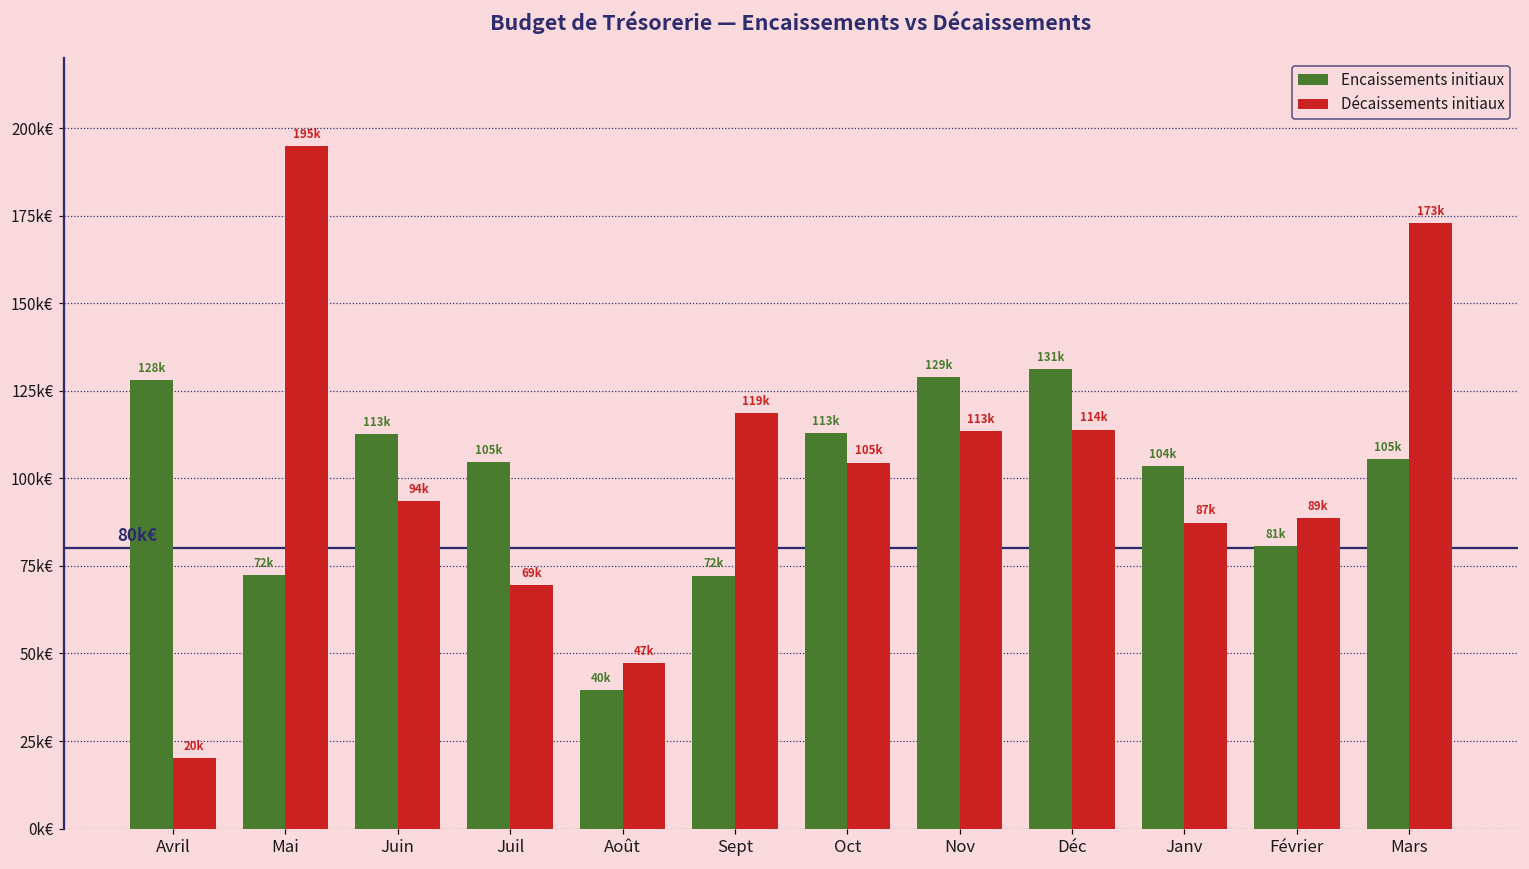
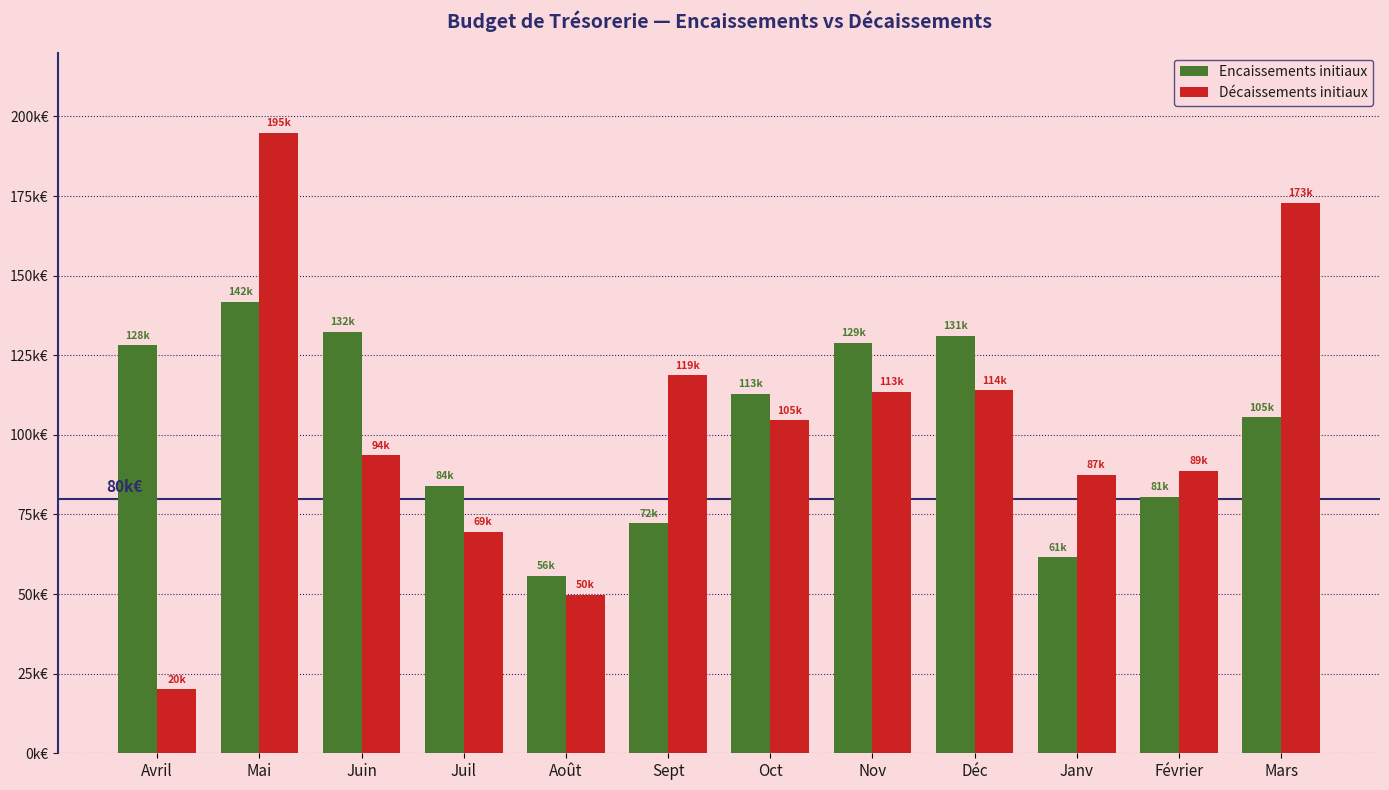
Encaissements initiaux, Mai: 72k -> 142k
Encaissements initiaux, Juin: 113k -> 132k
Encaissements initiaux, Juil: 105k -> 84k
Encaissements initiaux, Août: 40k -> 56k
Décaissements initiaux, Août: 47k -> 50k
Encaissements initiaux, Janv: 104k -> 61k
